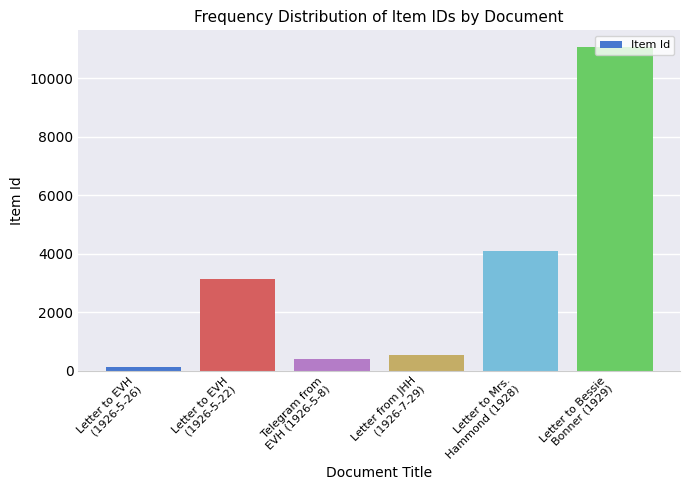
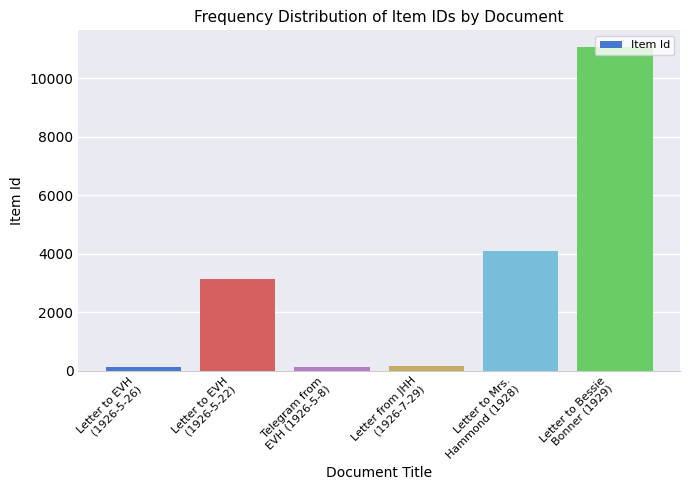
Telegram from EVH (1926-5-8): 400 -> 100
Letter from JHH (1926-7-29): 500 -> 200
